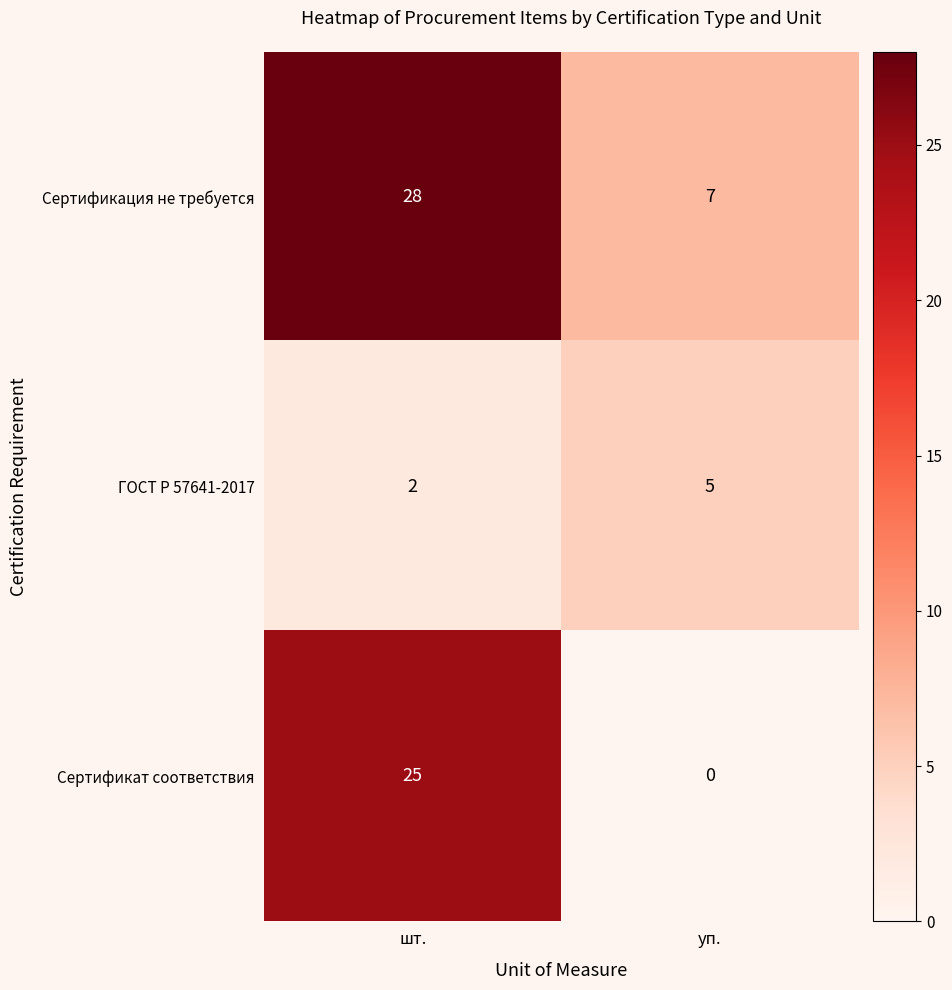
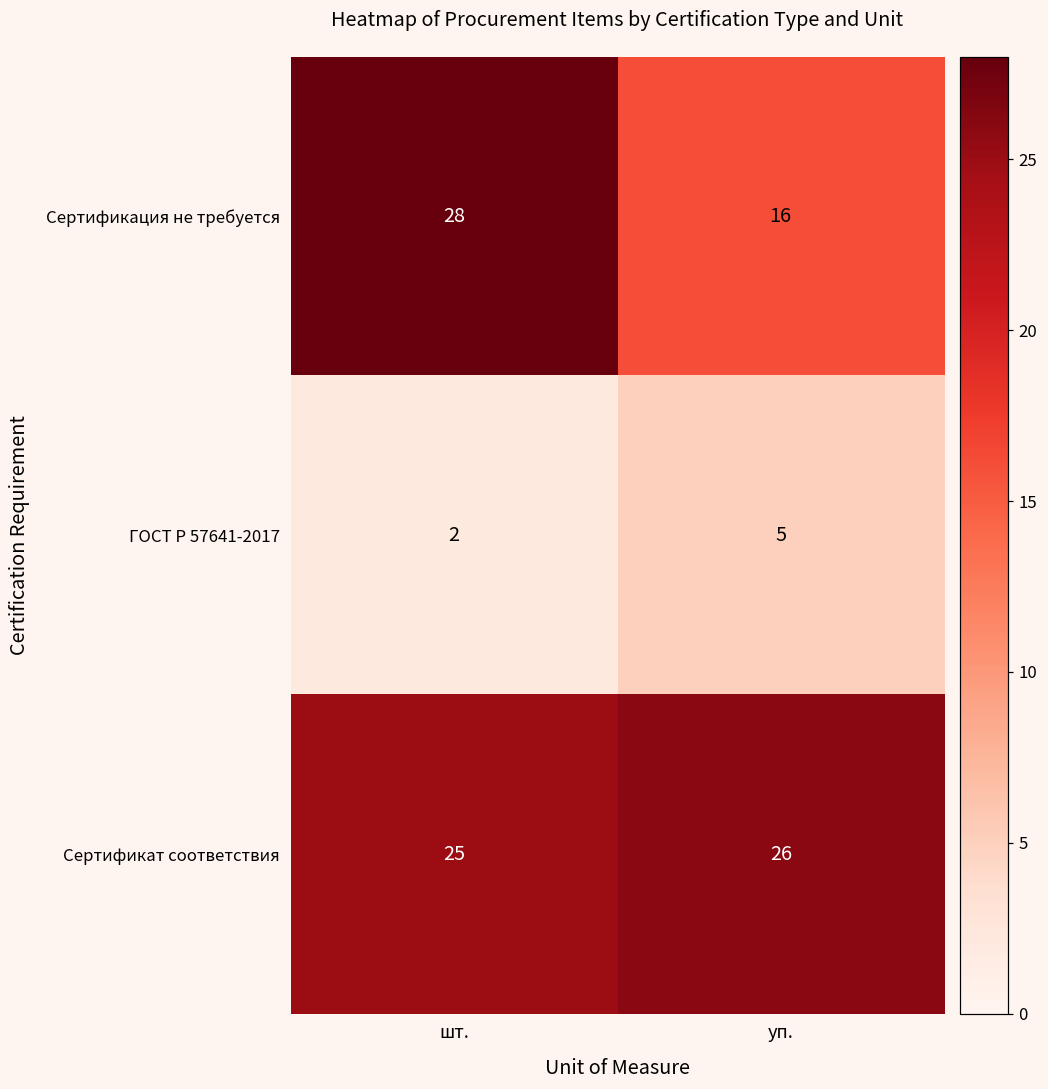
Сертификация не требуется, уп.: 7 -> 16
Сертификат соответствия, уп.: 0 -> 26
